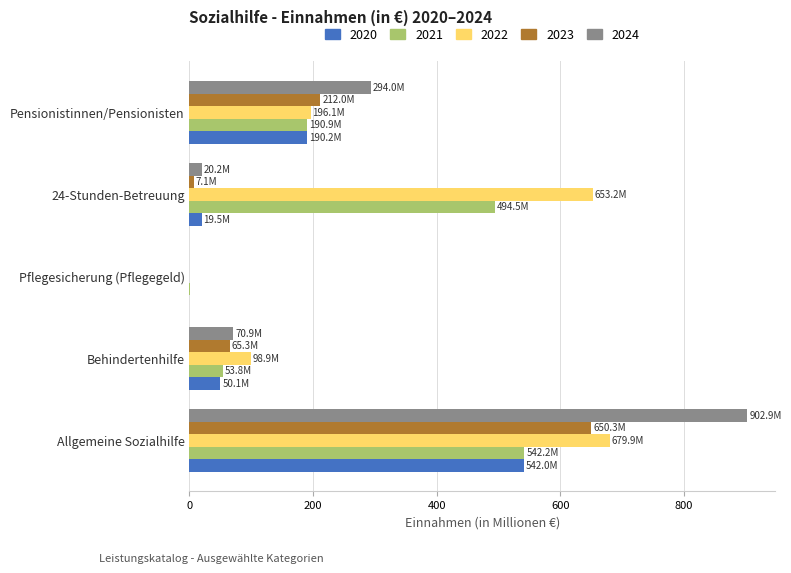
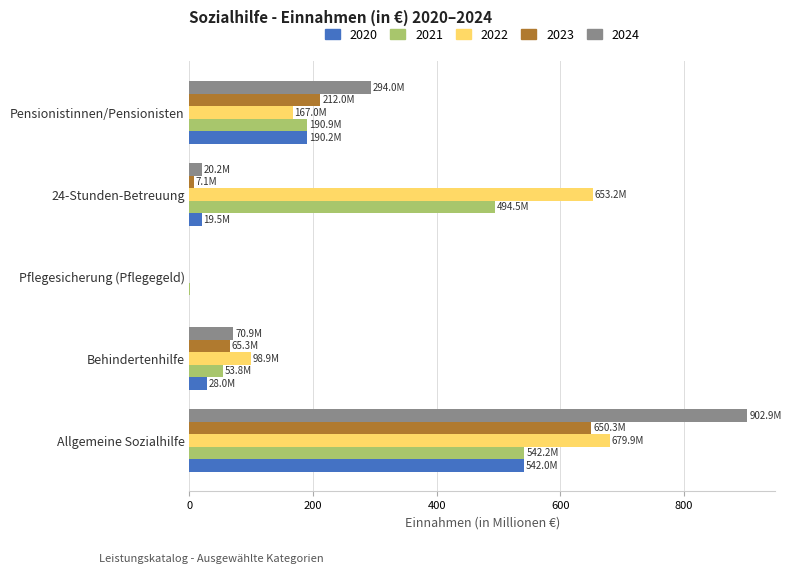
2022, Pensionistinnen/Pensionisten: 196.1M -> 167.0M
2020, Behindertenhilfe: 50.1M -> 28.0M
